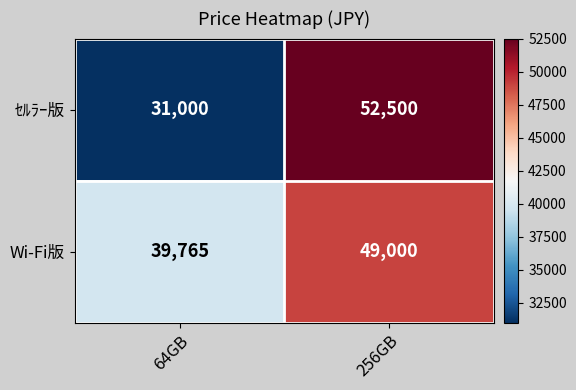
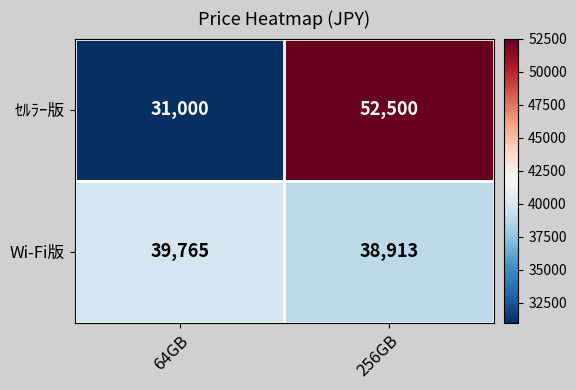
Wi-Fi版, 256GB: 49,000 -> 38,913
